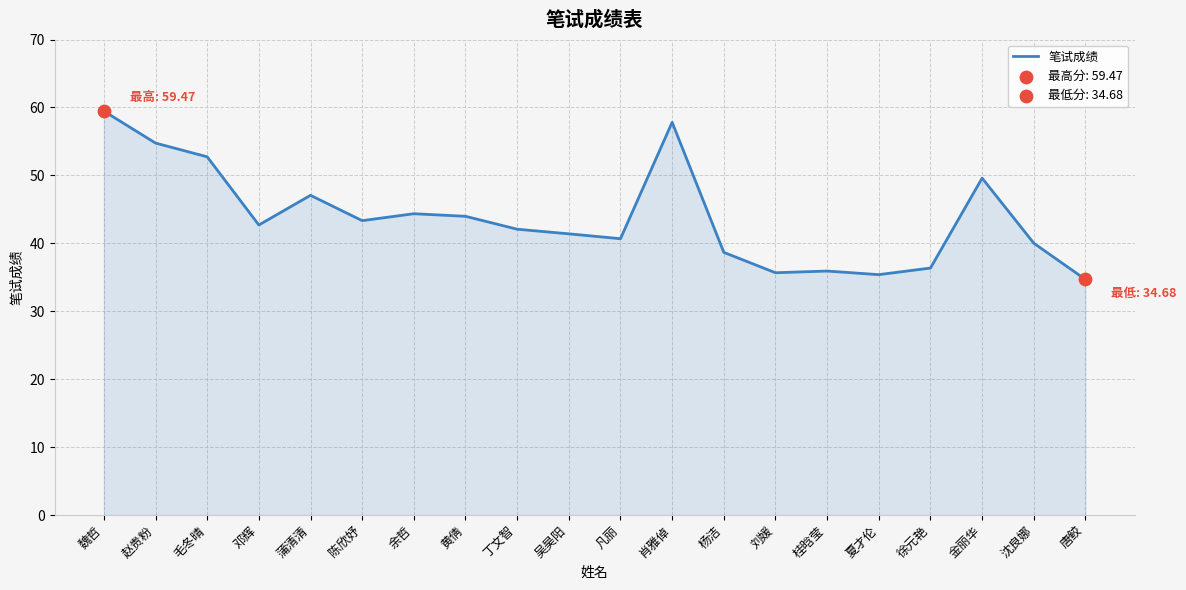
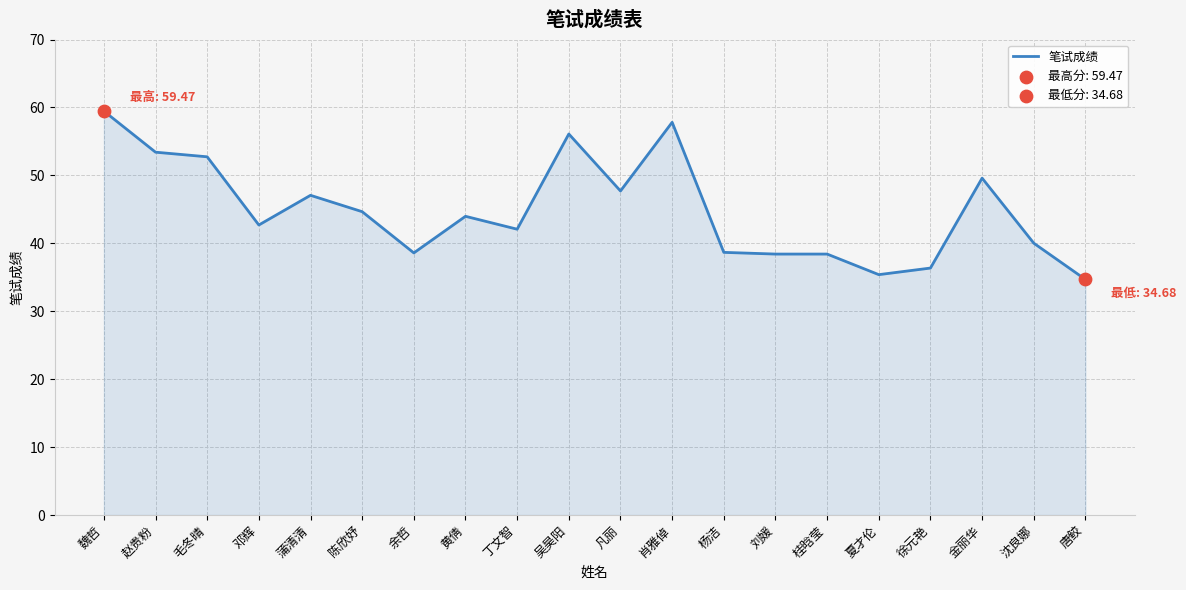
笔试成绩, 赵贵粉: 55 -> 53
笔试成绩, 陈欣妤: 43 -> 45
笔试成绩, 余哲: 44 -> 39
笔试成绩, 吴昊阳: 41 -> 56
笔试成绩, 凡丽: 41 -> 48
笔试成绩, 刘媛: 36 -> 38
笔试成绩, 桂晗莹: 36 -> 38
